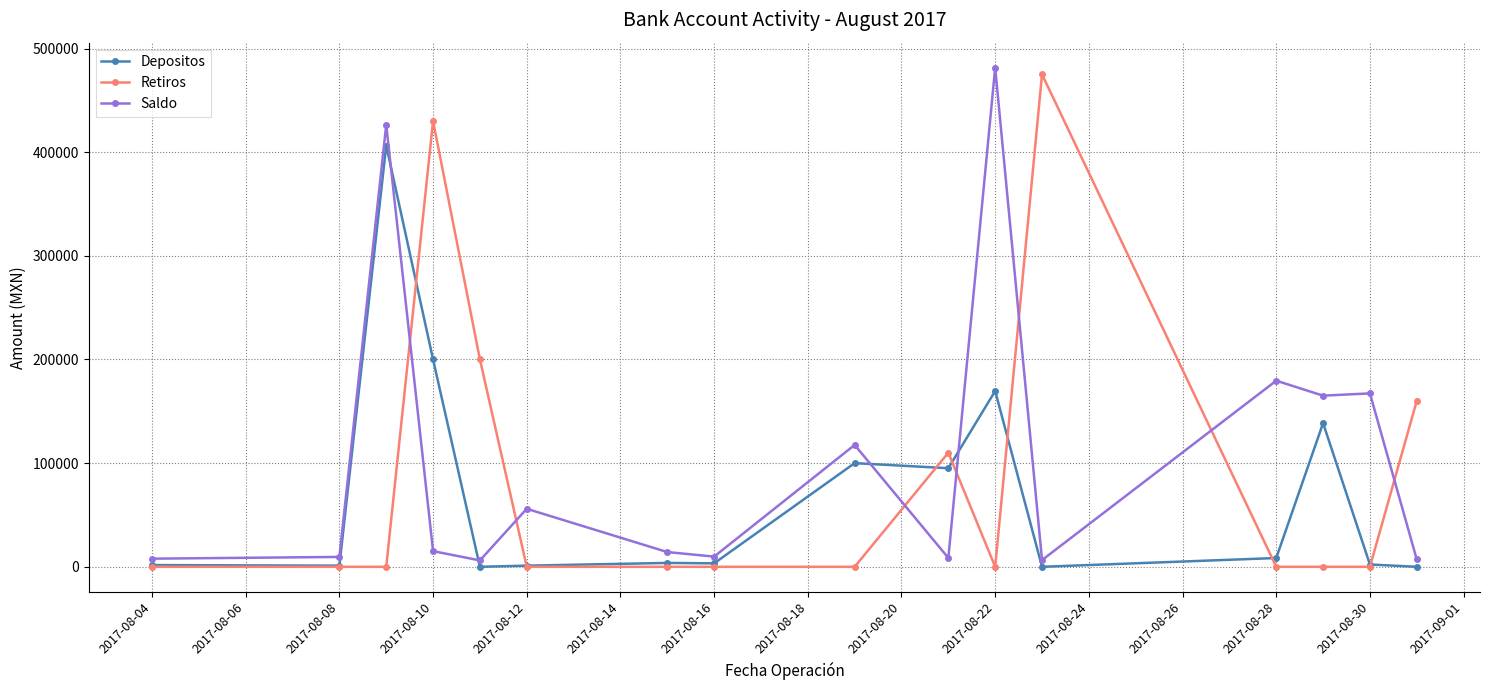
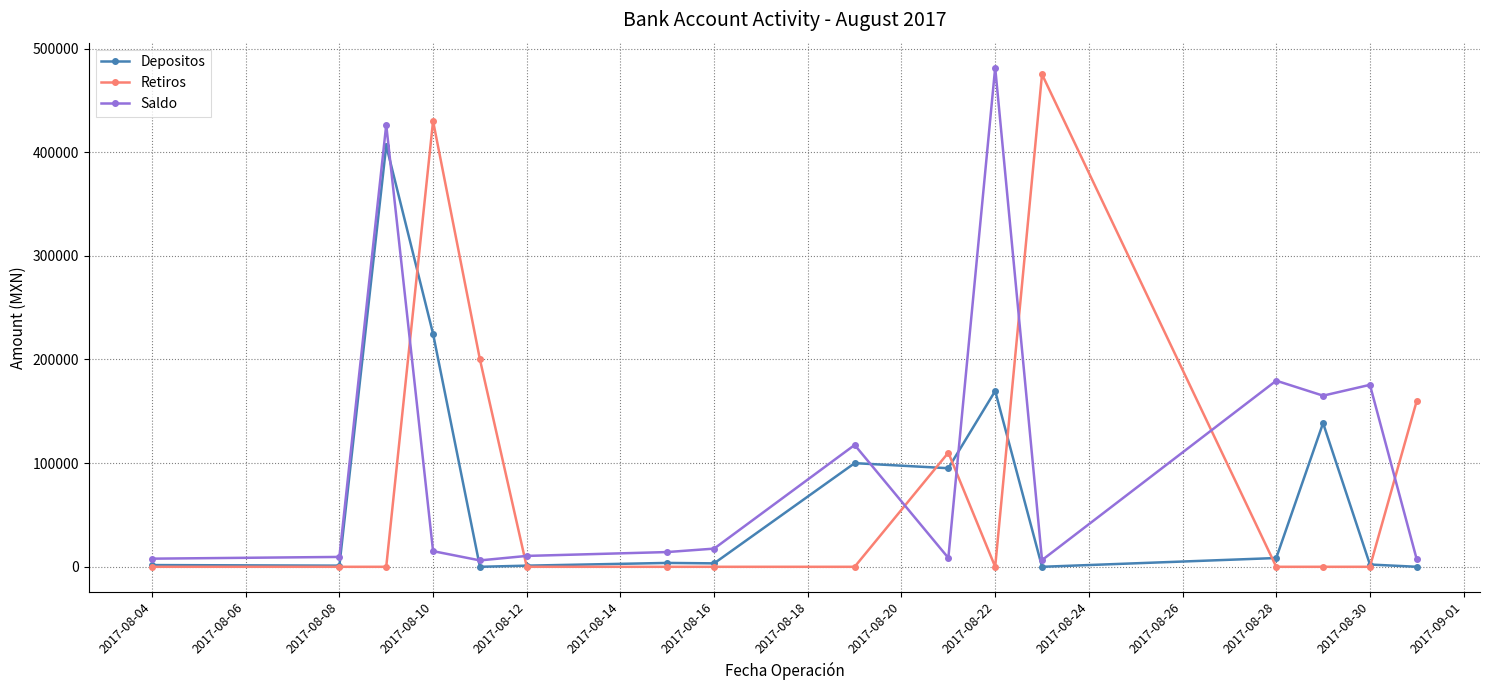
Depositos, 2017-08-10: 200000 -> 225000
Saldo, 2017-08-12: 56000 -> 10000
Saldo, 2017-08-16: 10000 -> 18000
Saldo, 2017-08-30: 167000 -> 176000
